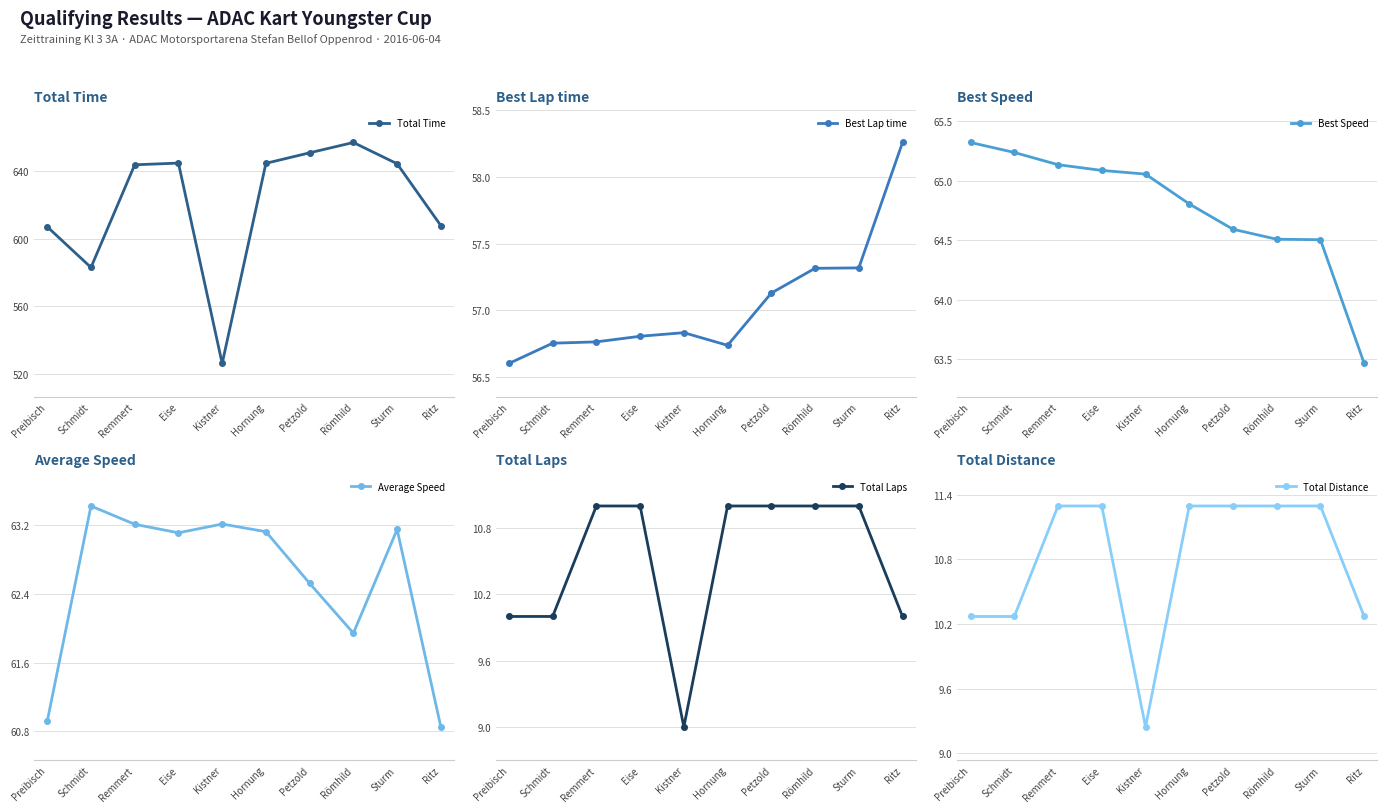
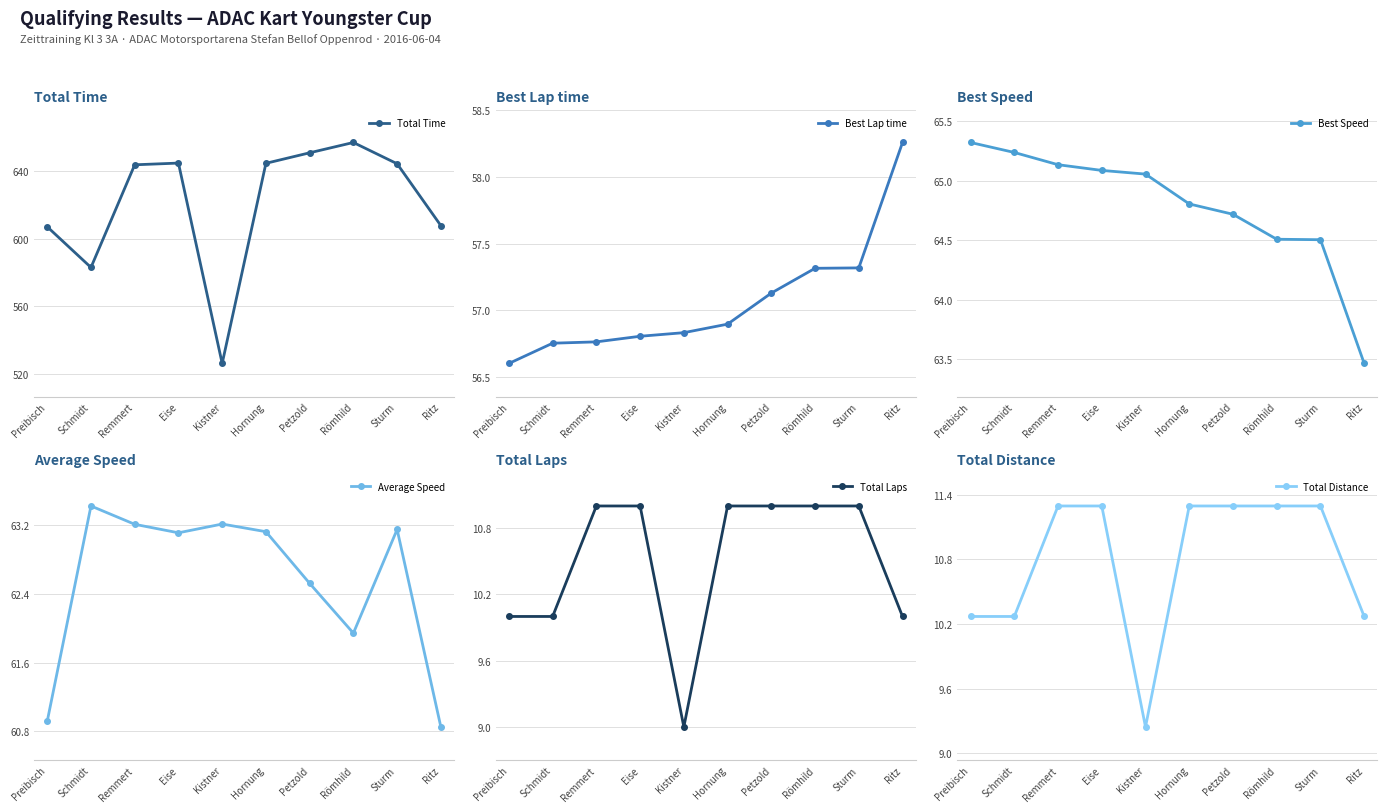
Best Lap time, Hornung: 56.74 -> 56.90
Best Speed, Petzold: 64.59 -> 64.72
